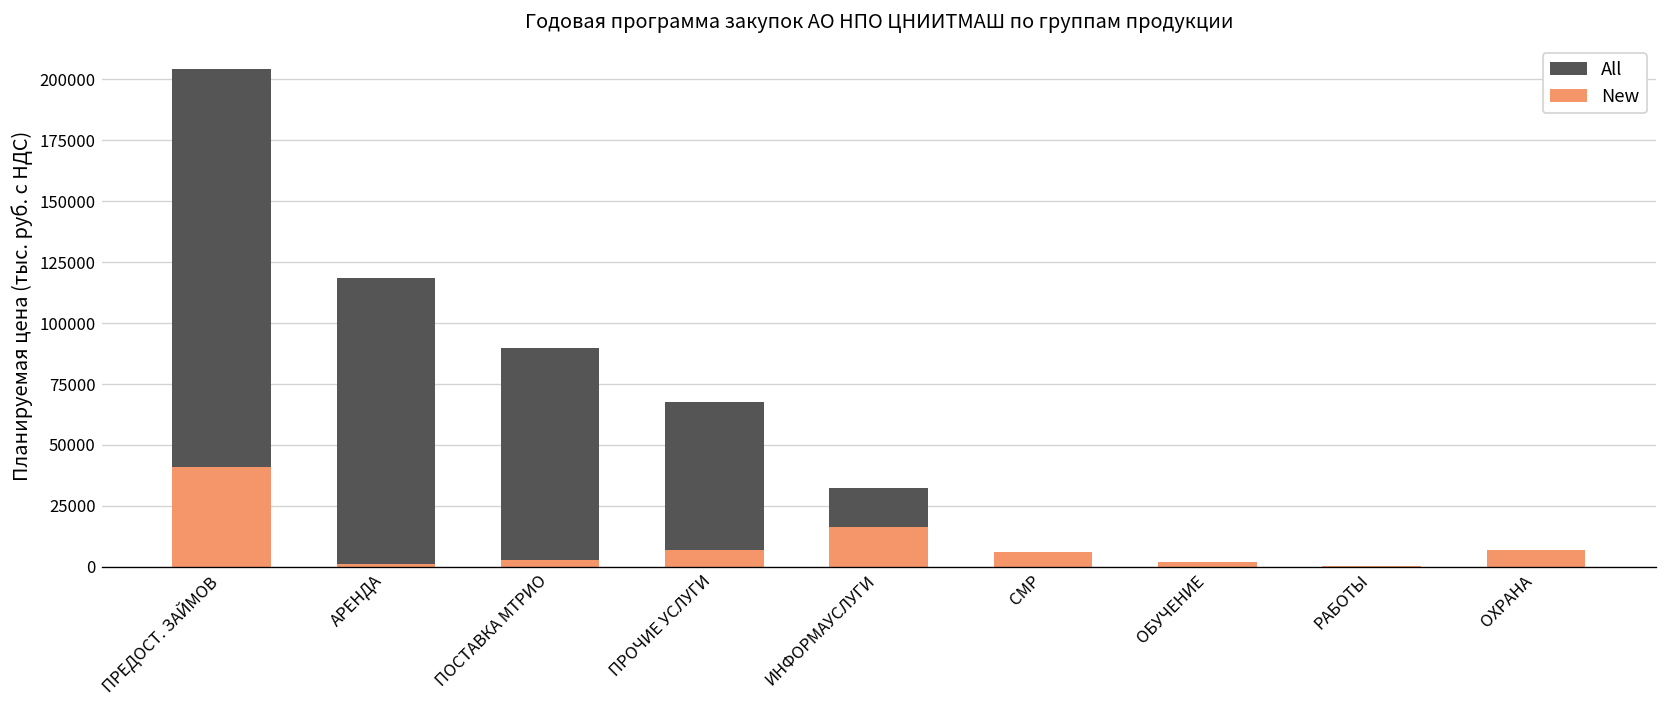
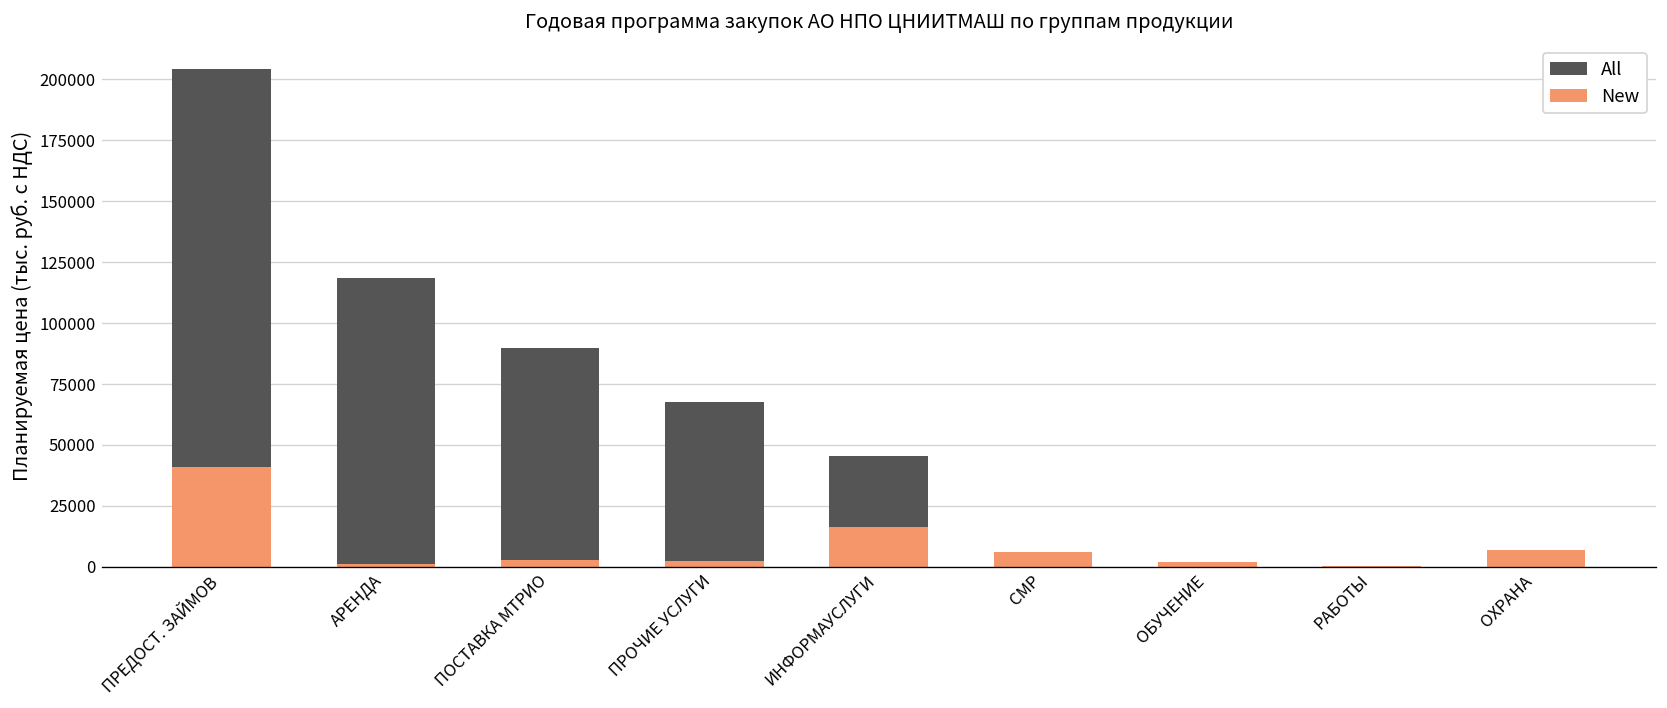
New, ПРОЧИЕ УСЛУГИ: 7000 -> 2000
All, ИНФОРМАУСЛУГИ: 33000 -> 45000
